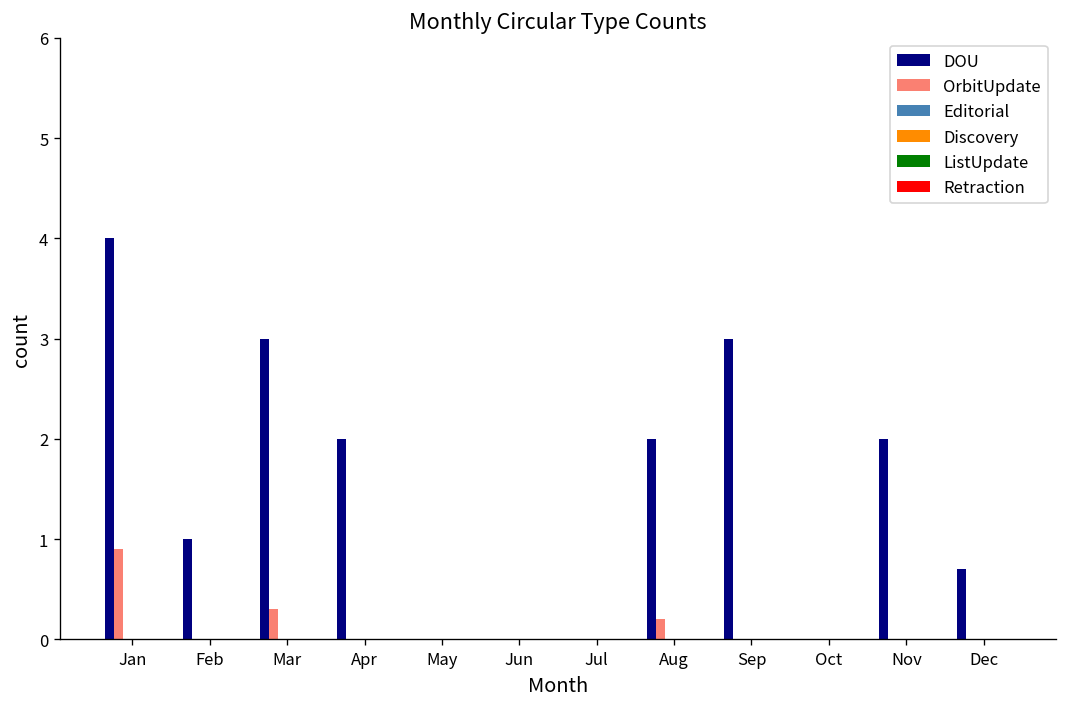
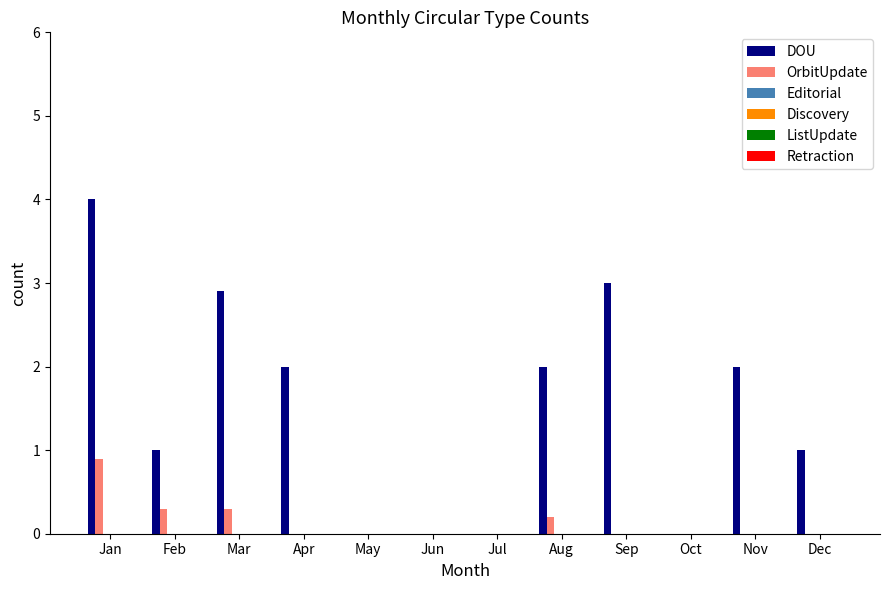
OrbitUpdate, Feb: 0.0 -> 0.3
DOU, Mar: 3.0 -> 2.9
DOU, Dec: 0.7 -> 1.0
